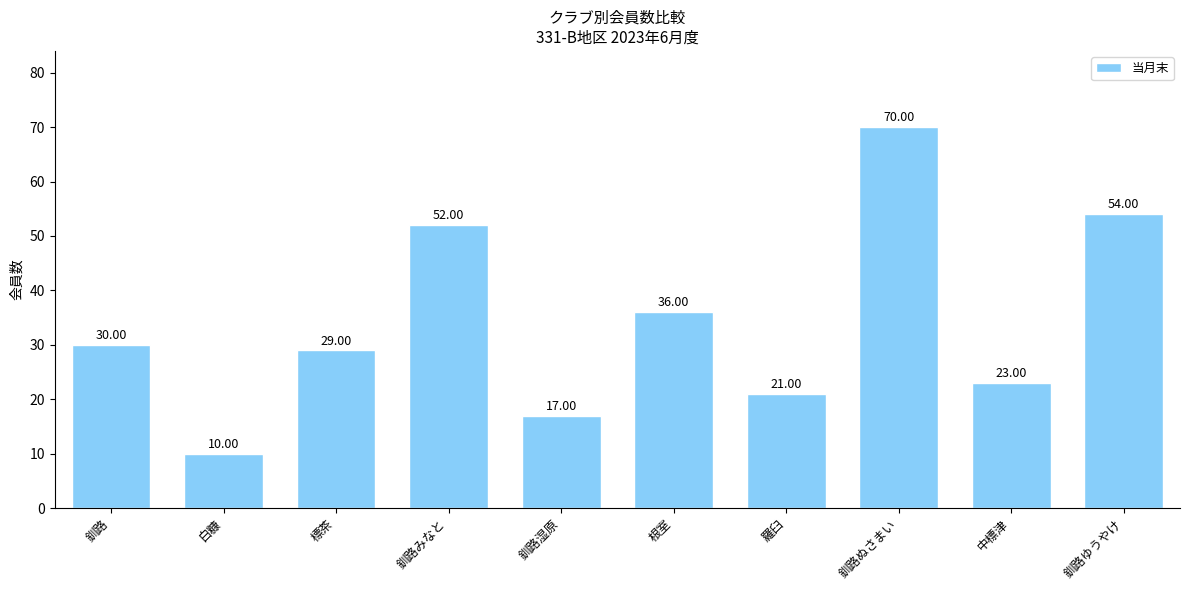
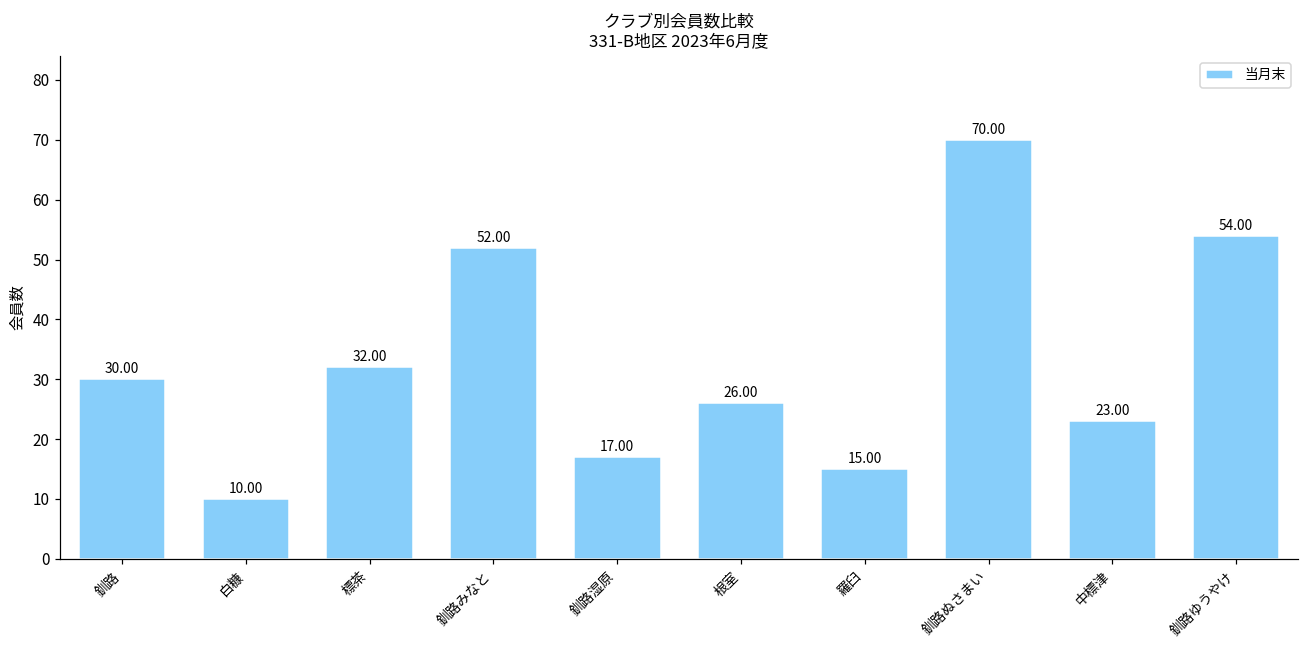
標茶: 29.00 -> 32.00
根室: 36.00 -> 26.00
羅臼: 21.00 -> 15.00
